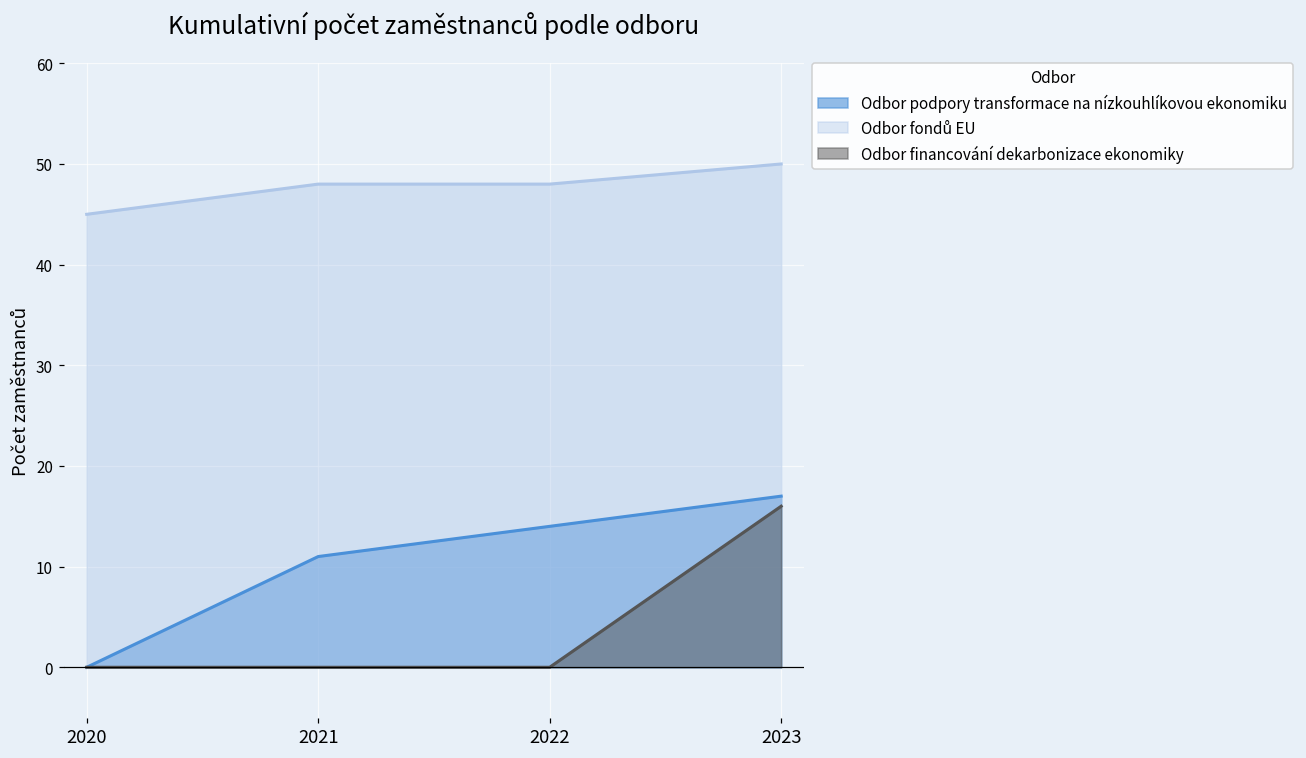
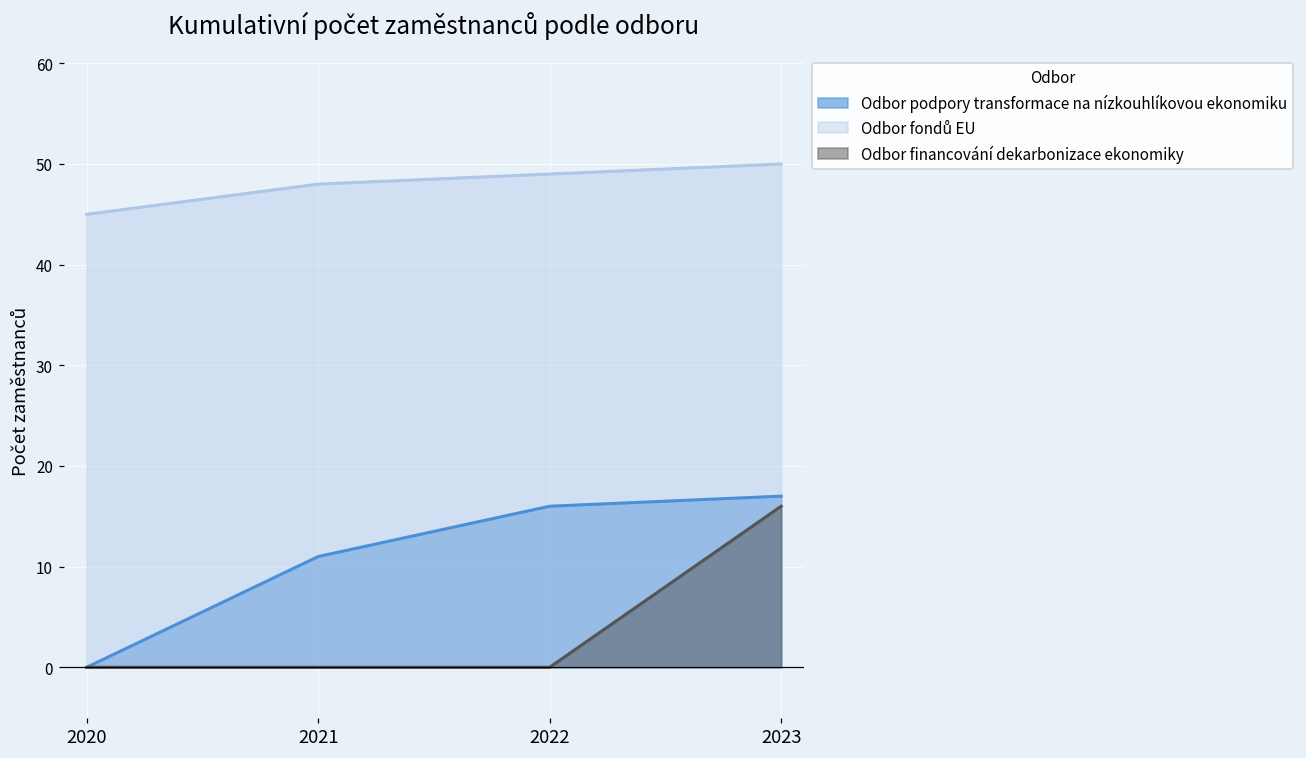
Odbor podpory transformace na nízkouhlíkovou ekonomiku, 2022: 14 -> 16
Odbor fondů EU, 2022: 48 -> 49
